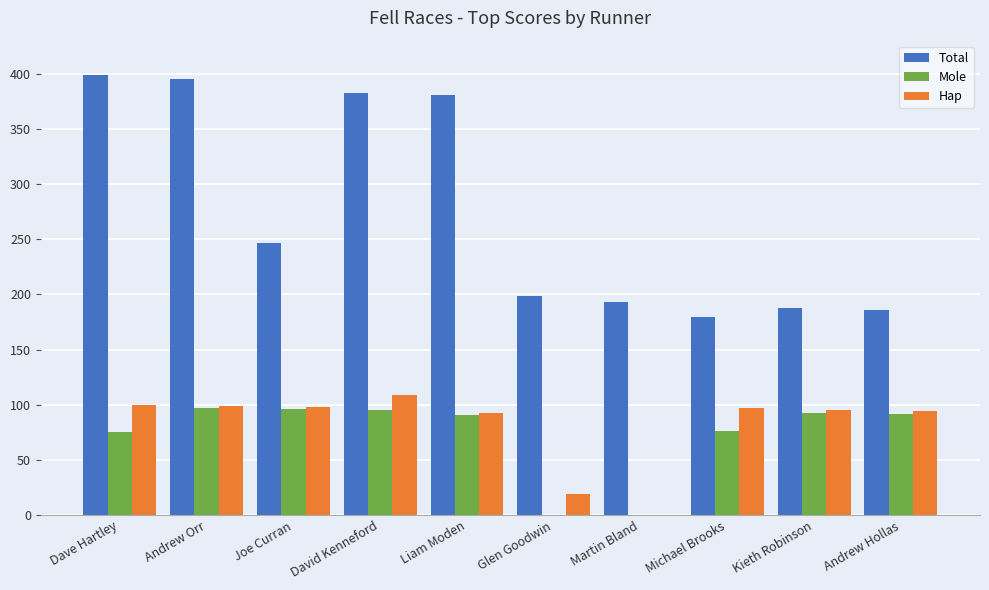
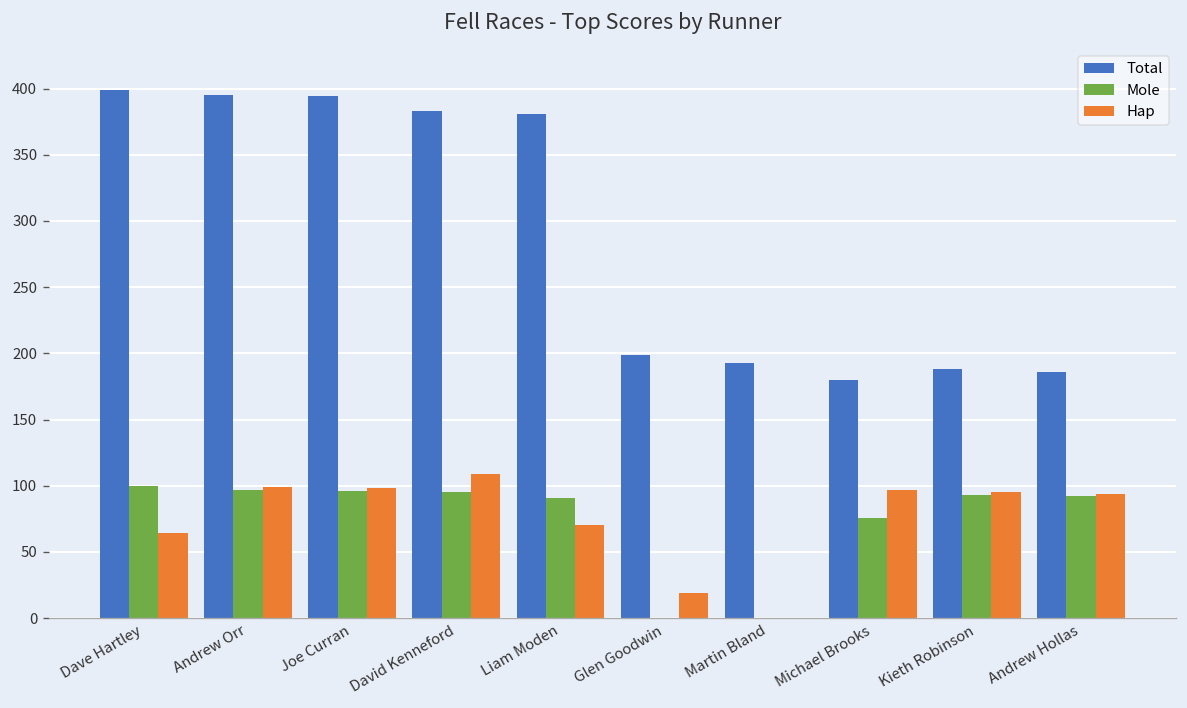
Mole, Dave Hartley: 75 -> 100
Hap, Dave Hartley: 100 -> 64
Total, Joe Curran: 247 -> 394
Hap, Liam Moden: 93 -> 70
